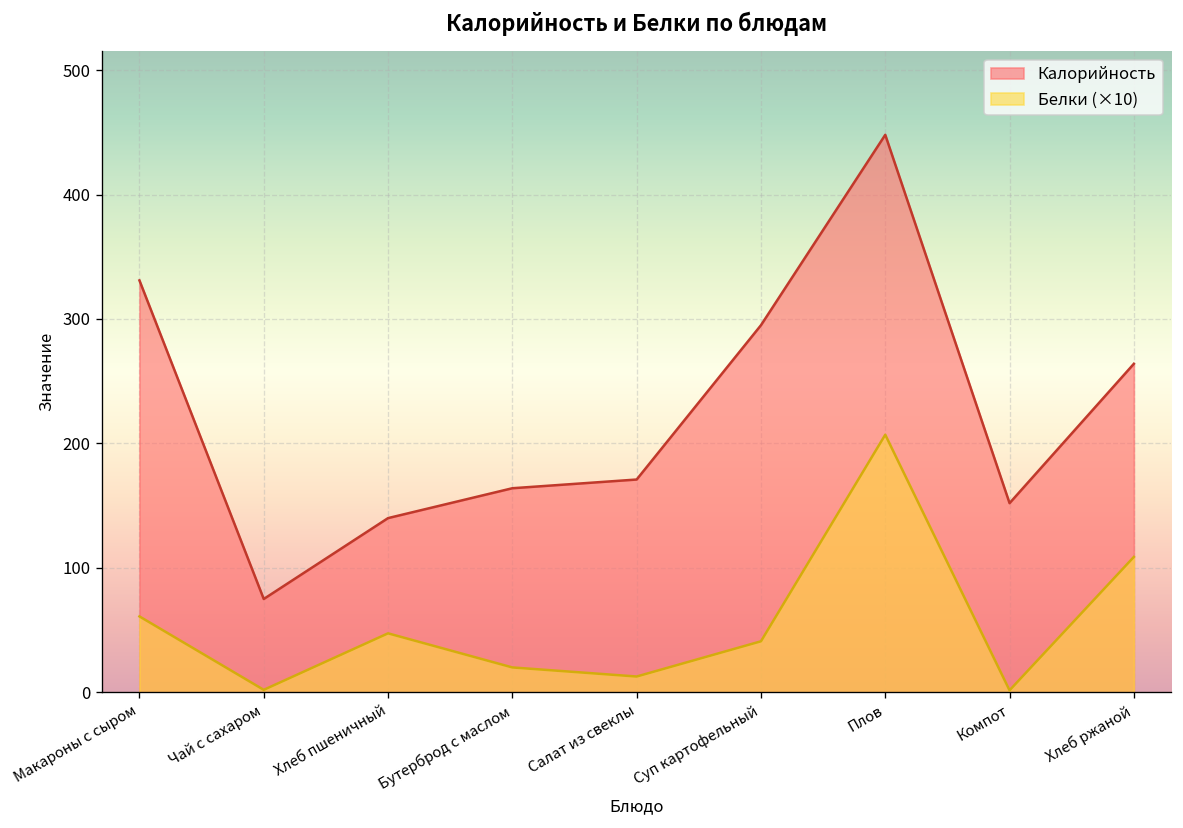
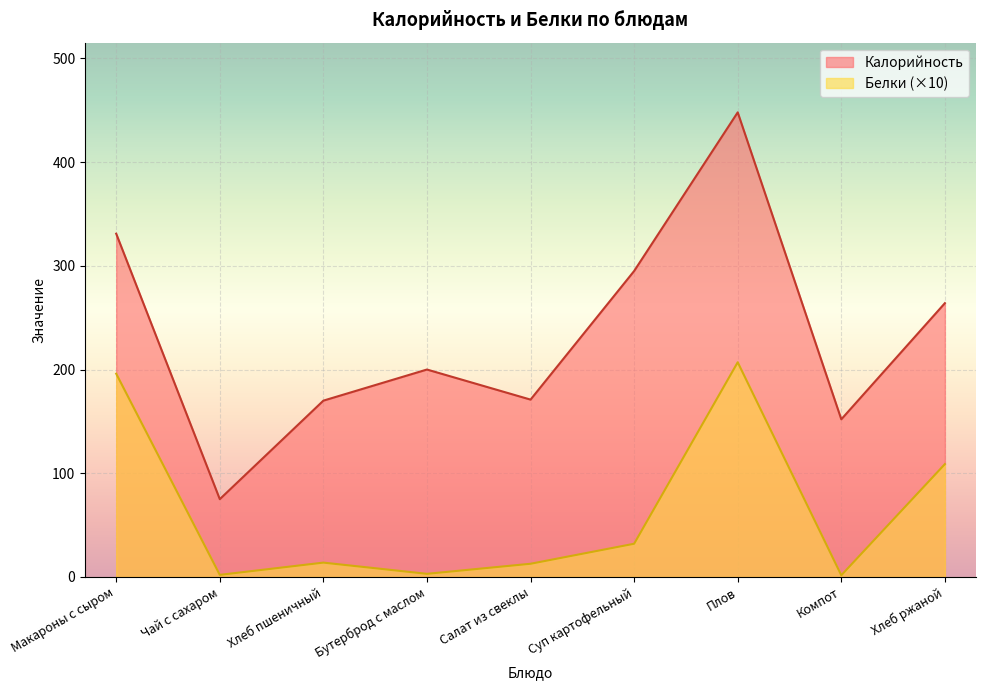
Белки (×10), Макароны с сыром: 61 -> 196
Калорийность, Хлеб пшеничный: 140 -> 170
Белки (×10), Хлеб пшеничный: 47 -> 14
Калорийность, Бутерброд с маслом: 164 -> 200
Белки (×10), Бутерброд с маслом: 20 -> 3
Белки (×10), Суп картофельный: 41 -> 32
